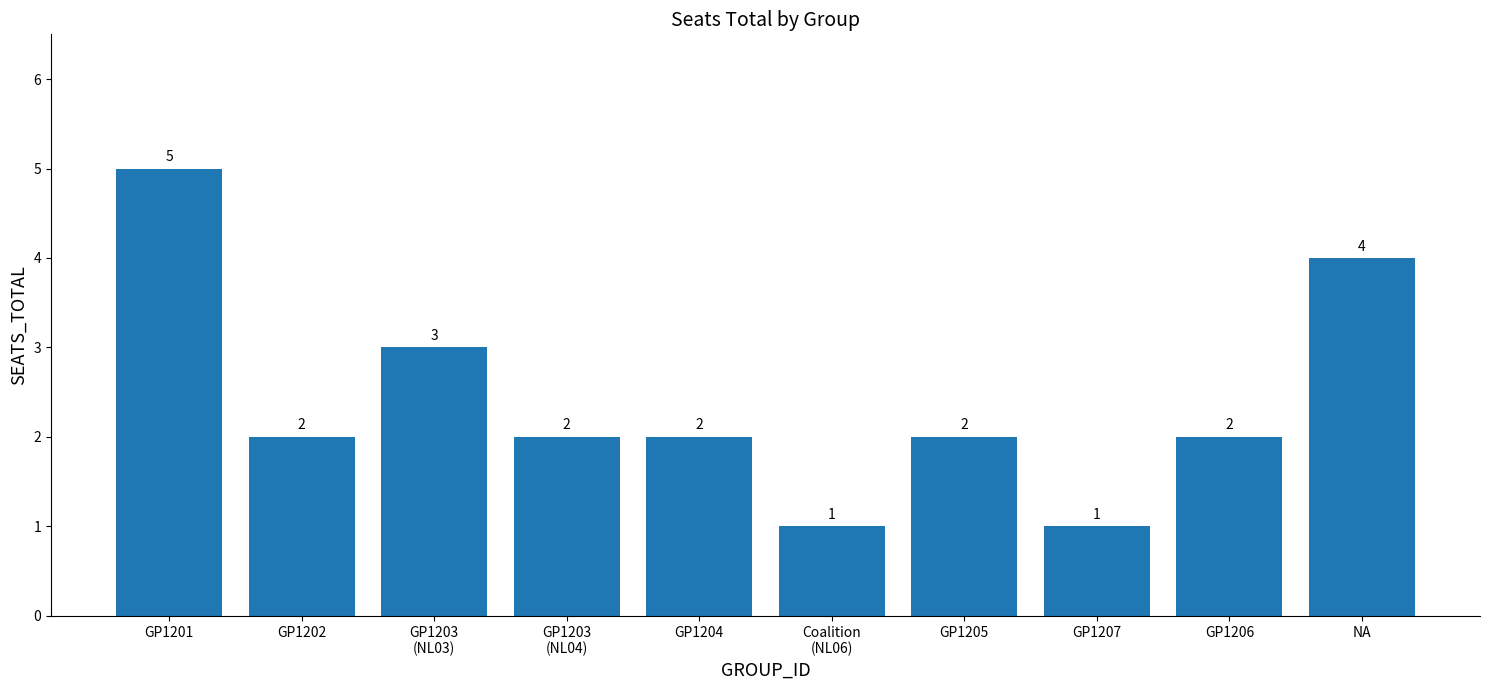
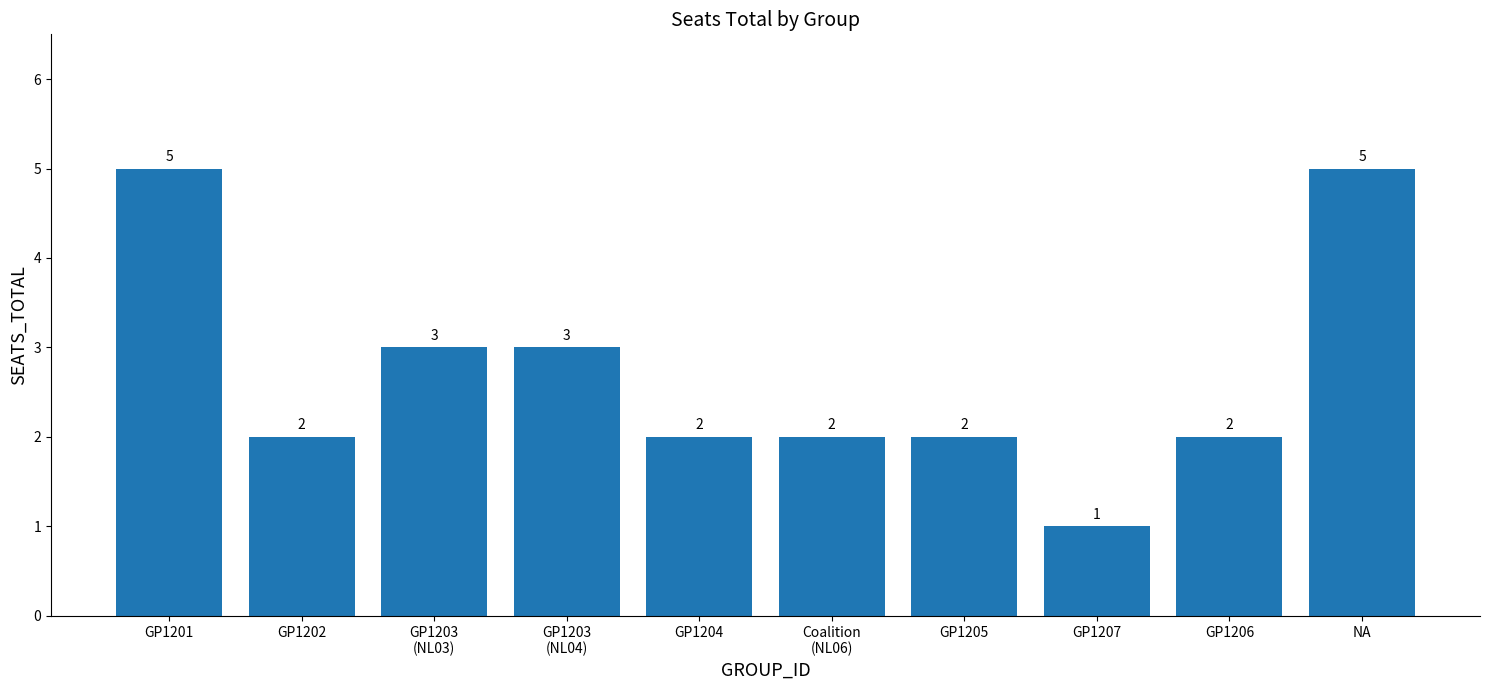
GP1203 (NL04): 2 -> 3
Coalition (NL06): 1 -> 2
NA: 4 -> 5
